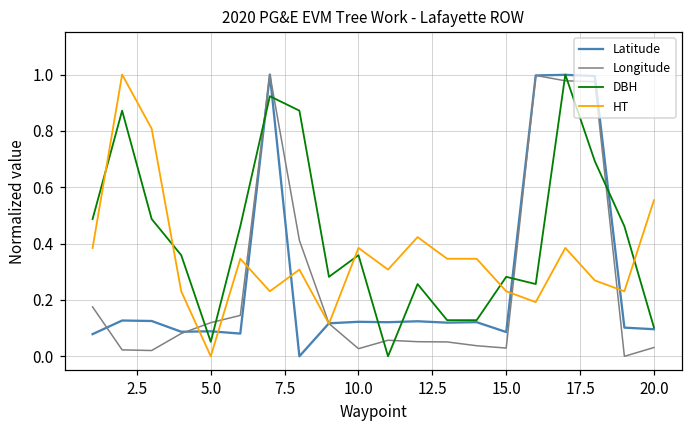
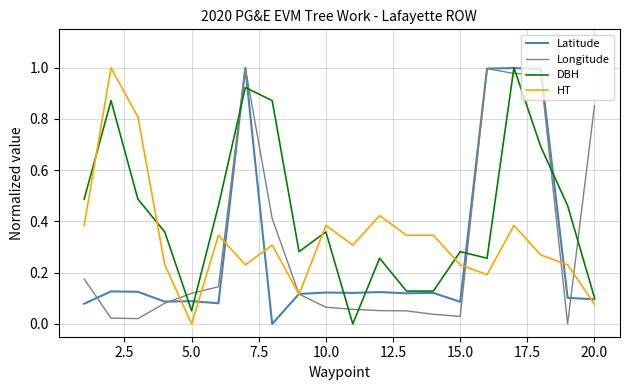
Longitude, 10.0: 0.03 -> 0.07
Longitude, 20.0: 0.03 -> 0.85
HT, 20.0: 0.55 -> 0.08
